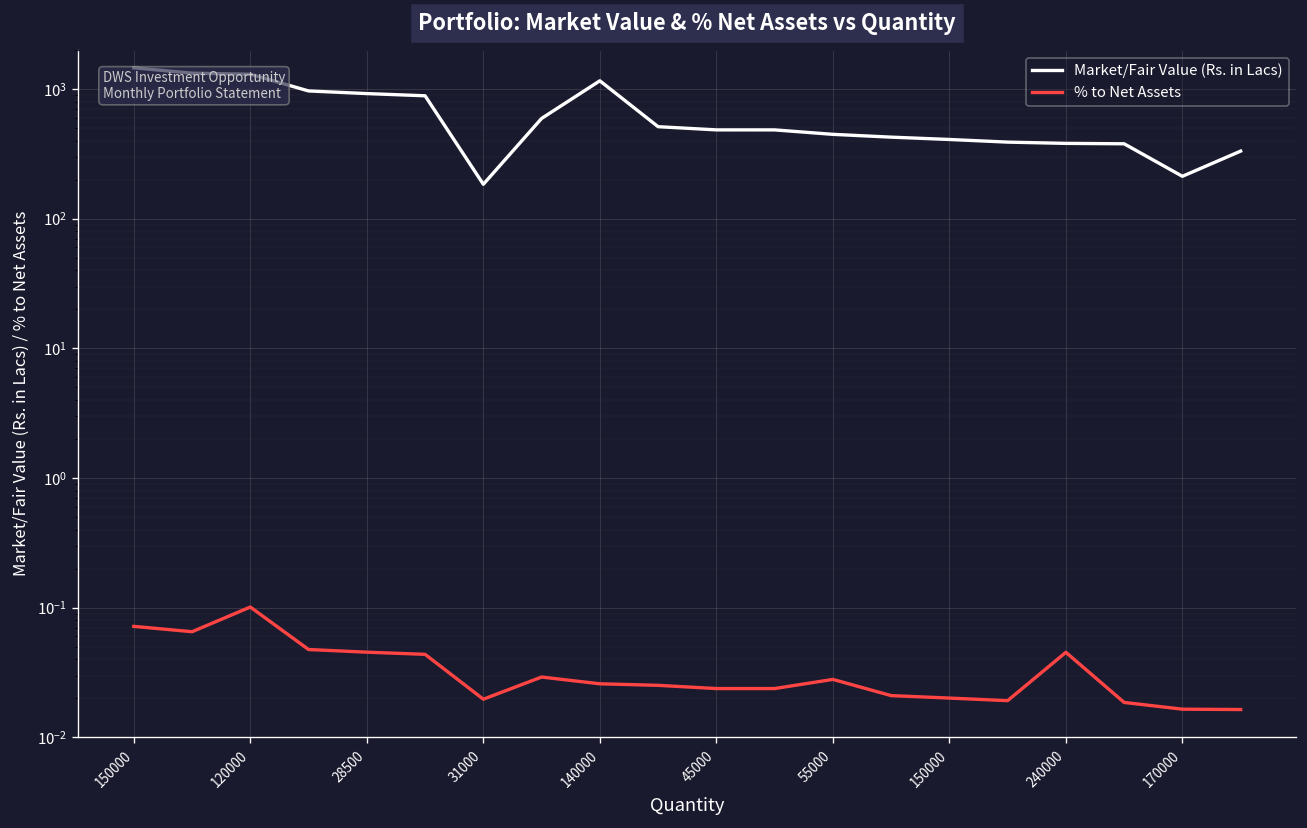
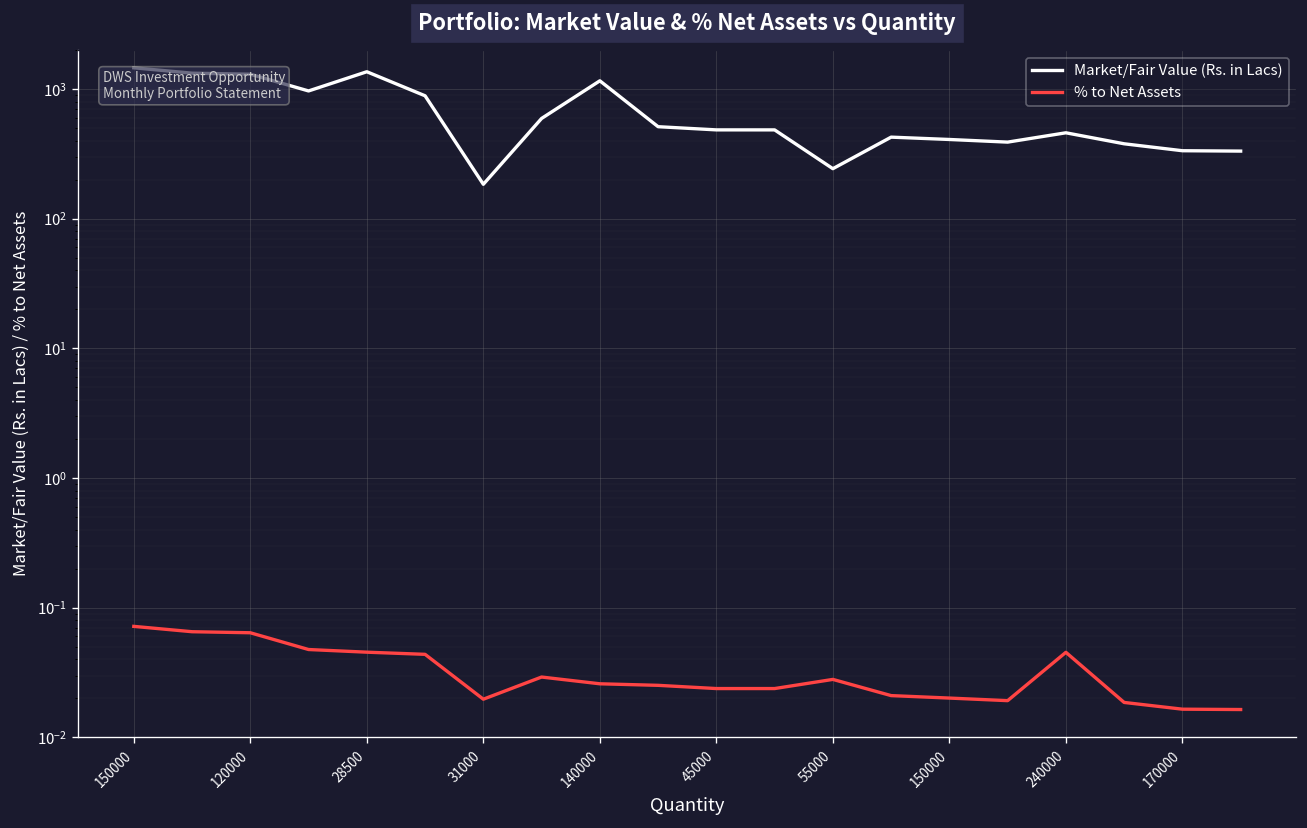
% to Net Assets, 120000: 0.10 -> 0.06
Market/Fair Value (Rs. in Lacs), 28500: 900 -> 1400
Market/Fair Value (Rs. in Lacs), 55000: 450 -> 240
Market/Fair Value (Rs. in Lacs), 240000: 380 -> 460
Market/Fair Value (Rs. in Lacs), 170000: 210 -> 330
